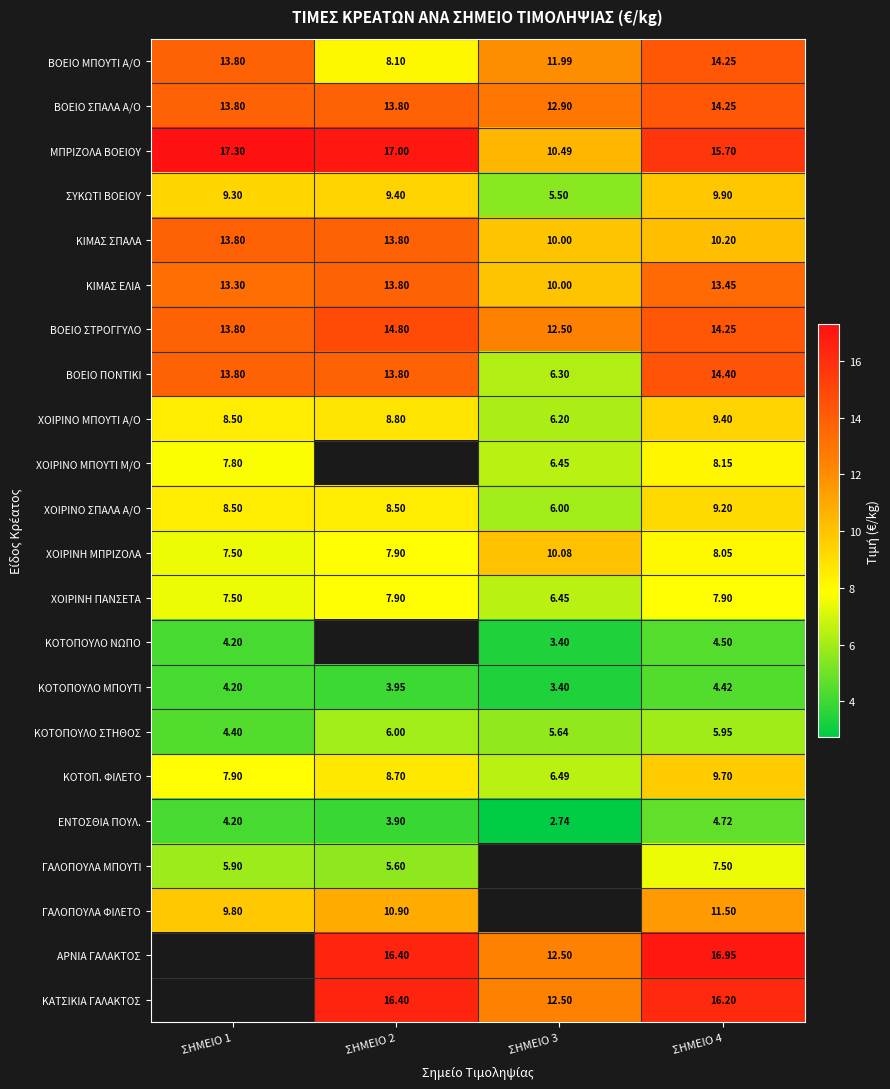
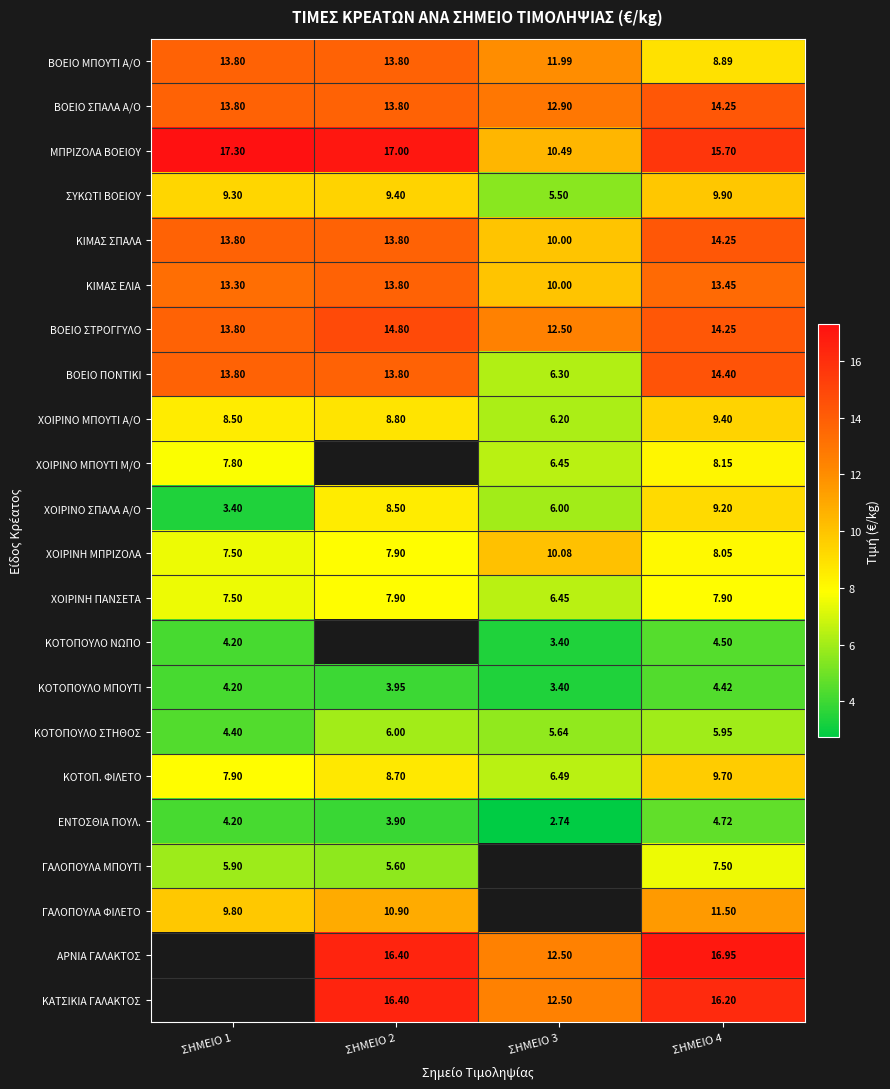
ΒΟΕΙΟ ΜΠΟΥΤΙ Α/Ο, ΣΗΜΕΙΟ 2: 8.10 -> 13.80
ΒΟΕΙΟ ΜΠΟΥΤΙ Α/Ο, ΣΗΜΕΙΟ 4: 14.25 -> 8.89
ΚΙΜΑΣ ΣΠΑΛΑ, ΣΗΜΕΙΟ 4: 10.20 -> 14.25
ΧΟΙΡΙΝΟ ΣΠΑΛΑ Α/Ο, ΣΗΜΕΙΟ 1: 8.50 -> 3.40
